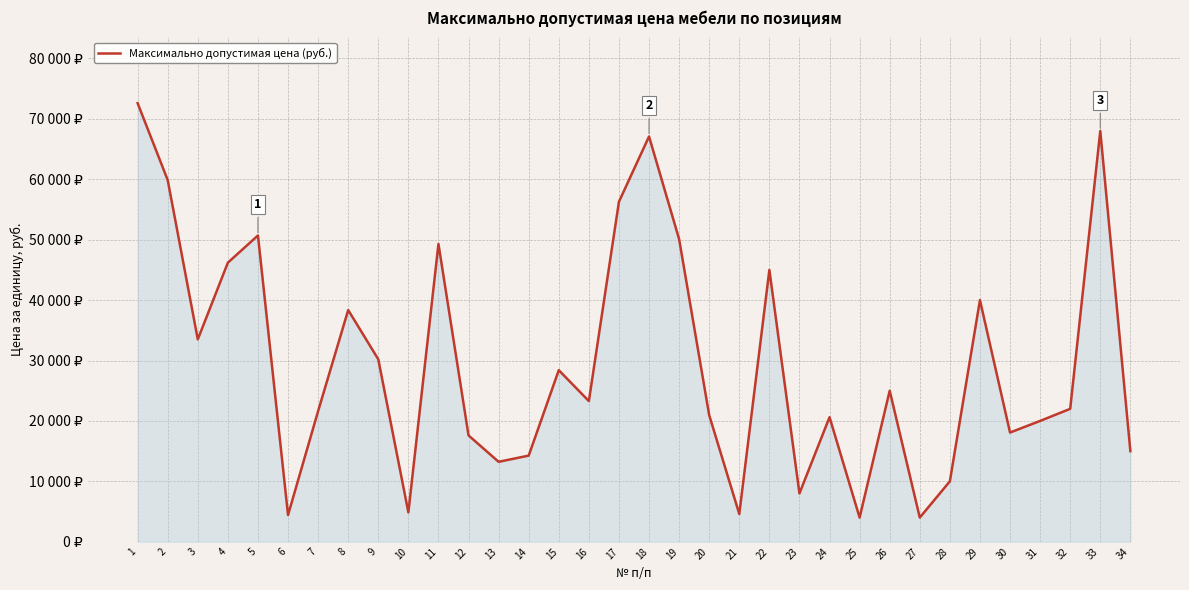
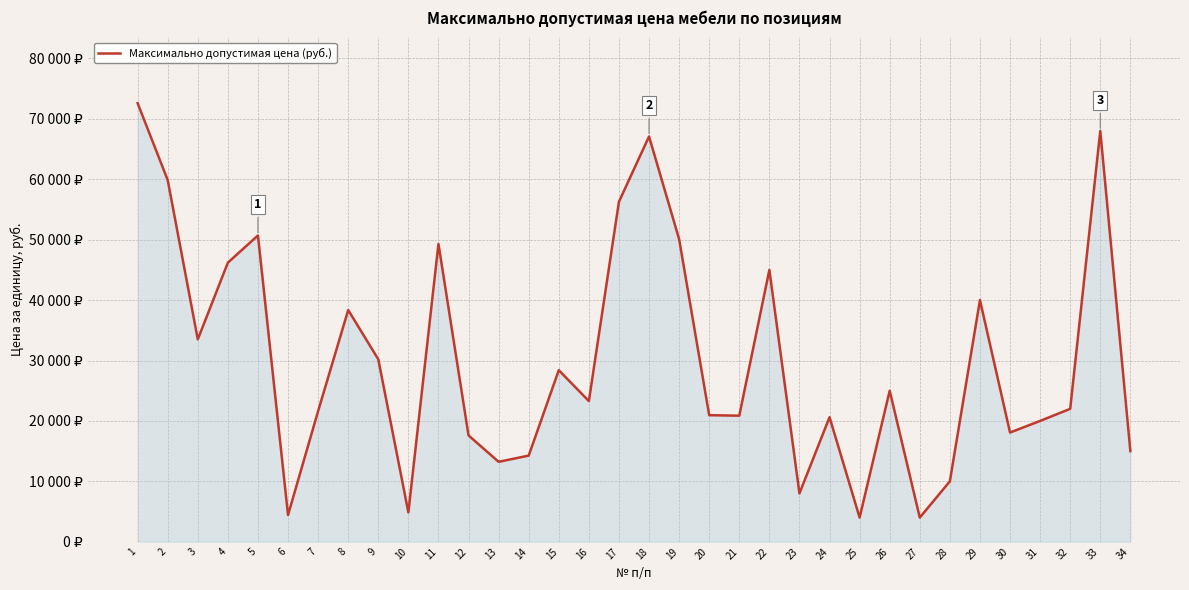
21: 5000 ₽ -> 21000 ₽
